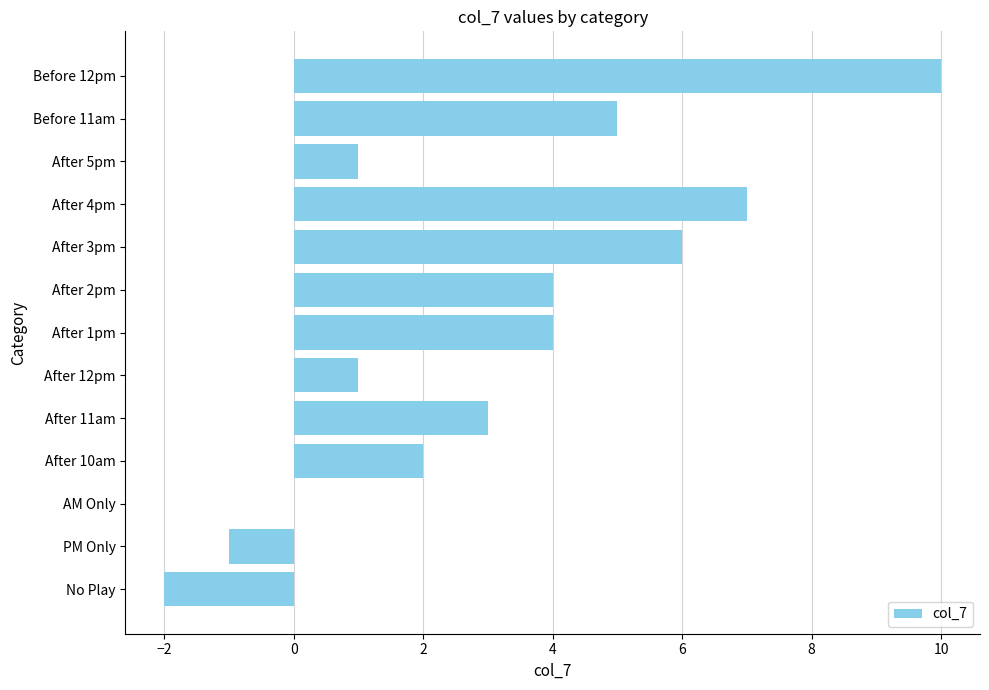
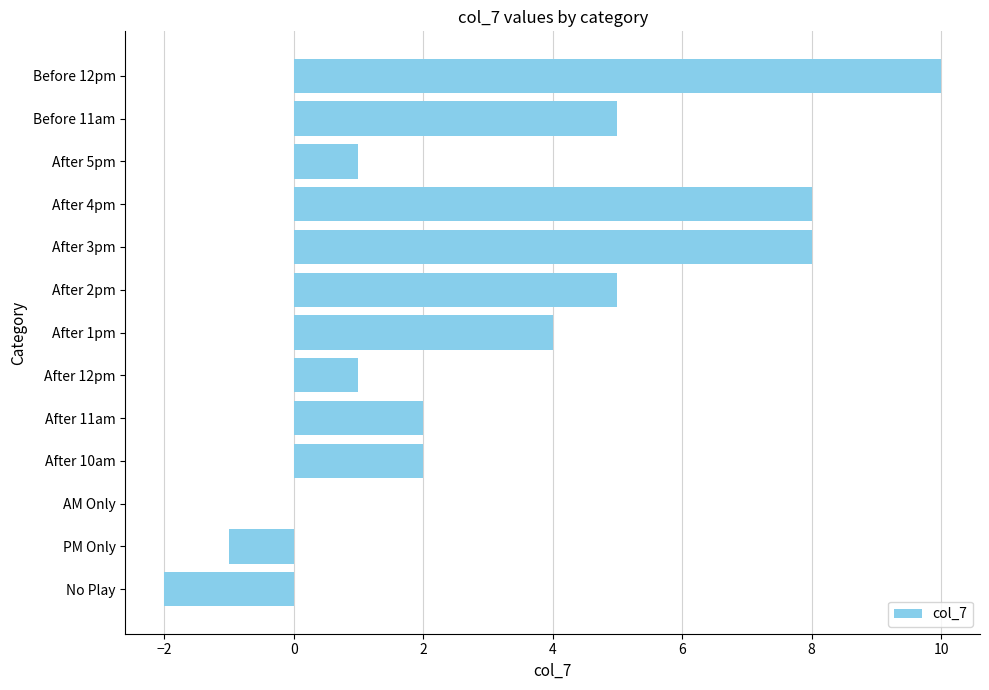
After 4pm: 7 -> 8
After 3pm: 6 -> 8
After 2pm: 4 -> 5
After 11am: 3 -> 2
